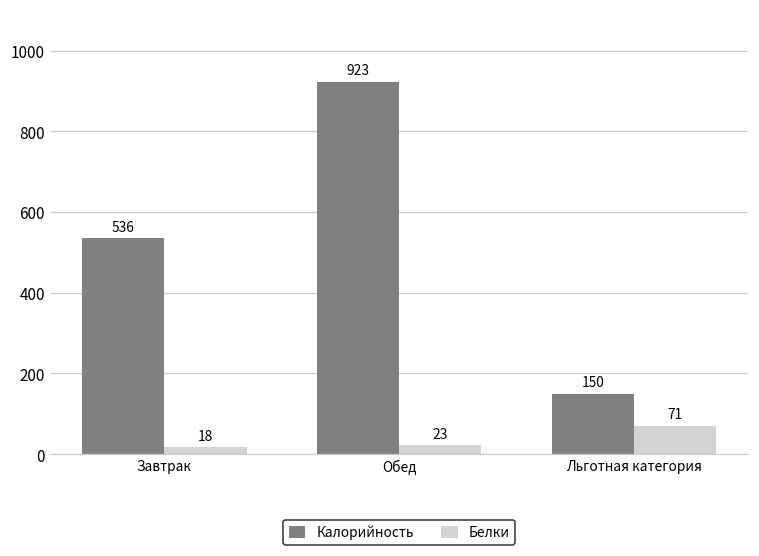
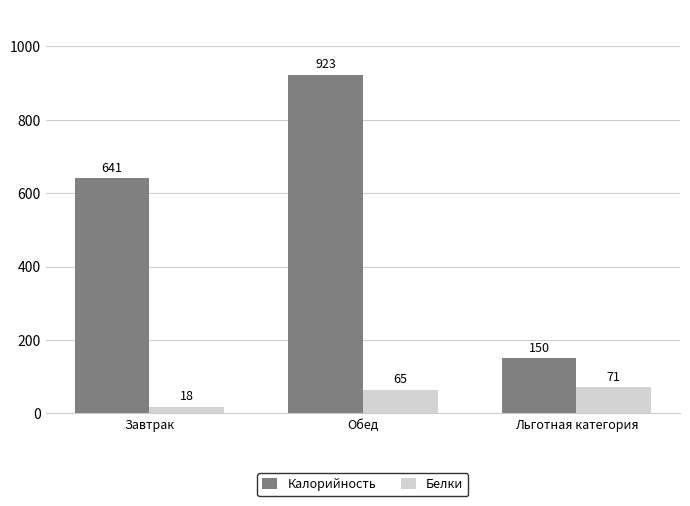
Калорийность, Завтрак: 536 -> 641
Белки, Обед: 23 -> 65
